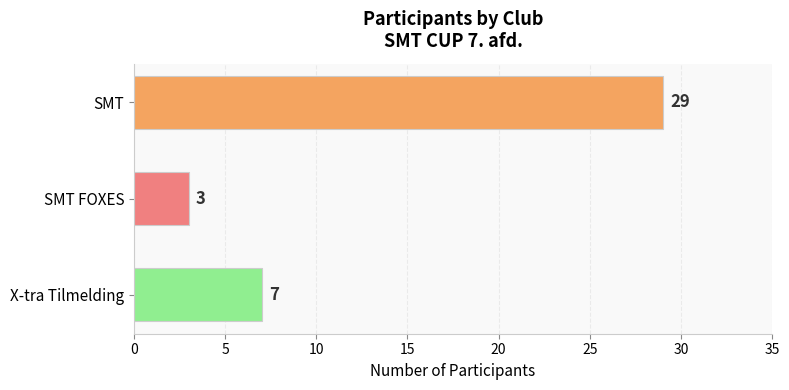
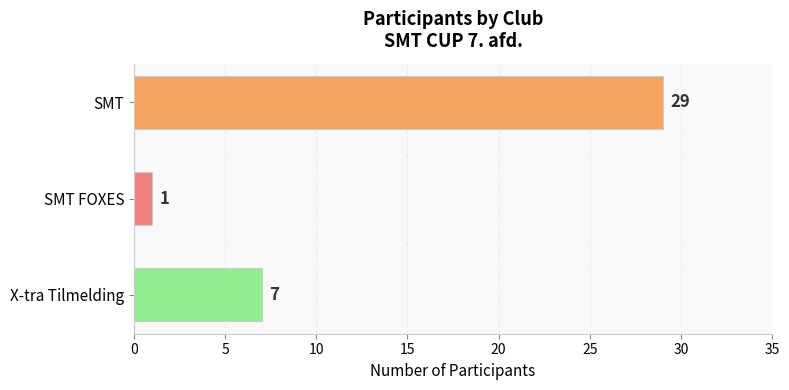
SMT FOXES: 3 -> 1
